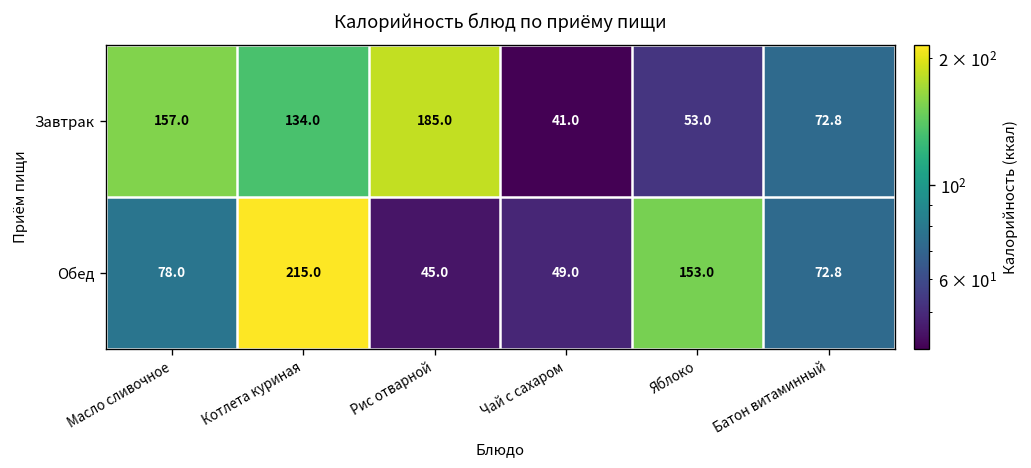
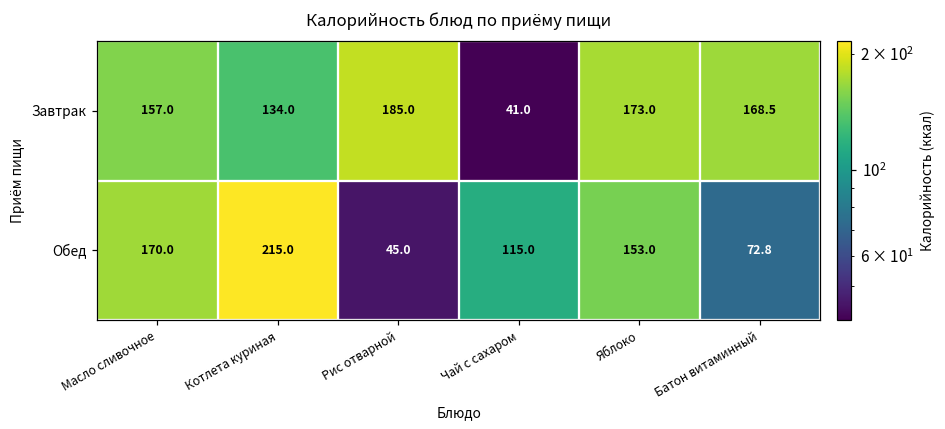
Завтрак, Яблоко: 53.0 -> 173.0
Завтрак, Батон витаминный: 72.8 -> 168.5
Обед, Масло сливочное: 78.0 -> 170.0
Обед, Чай с сахаром: 49.0 -> 115.0
